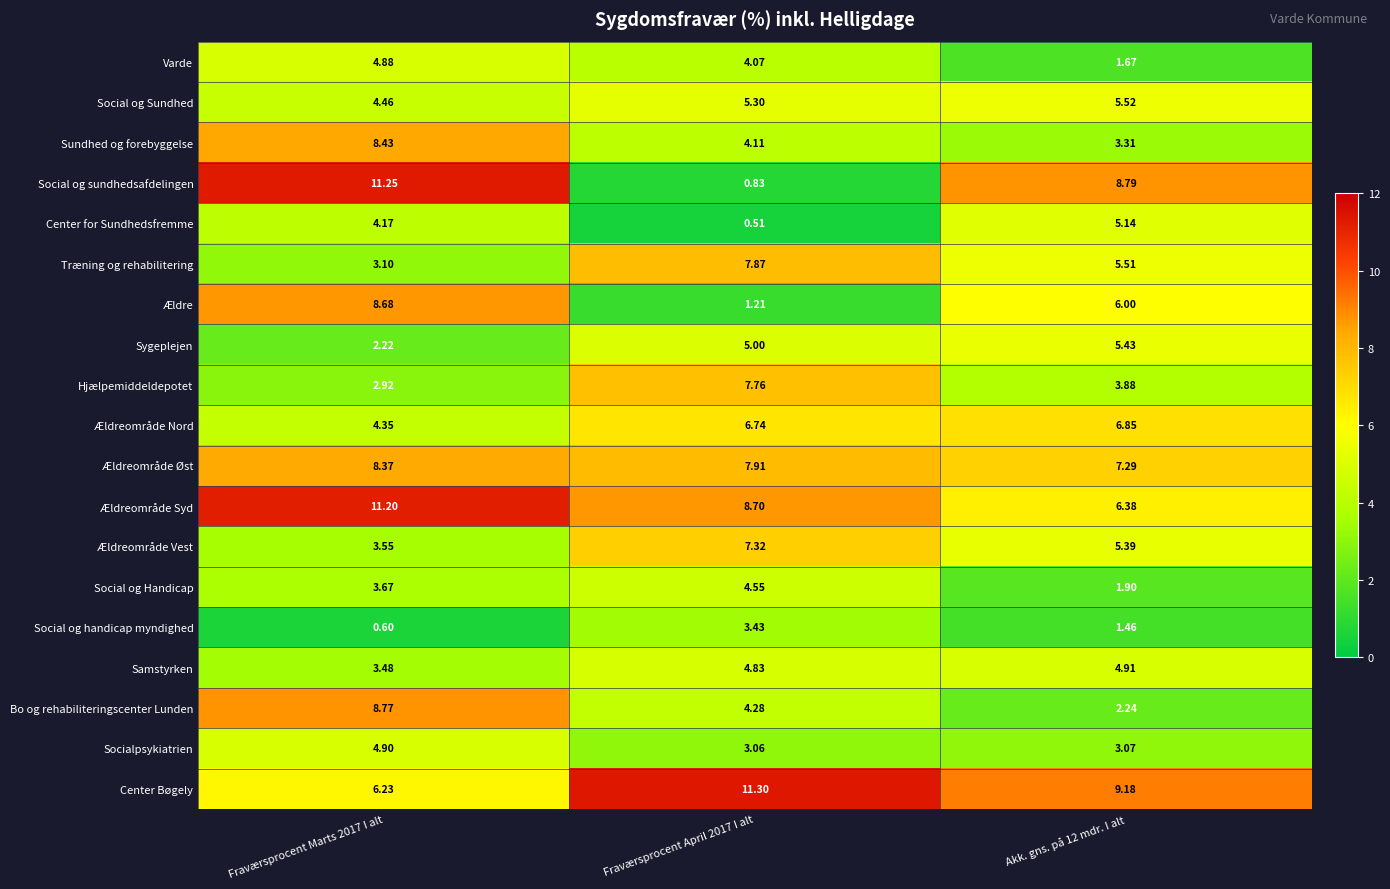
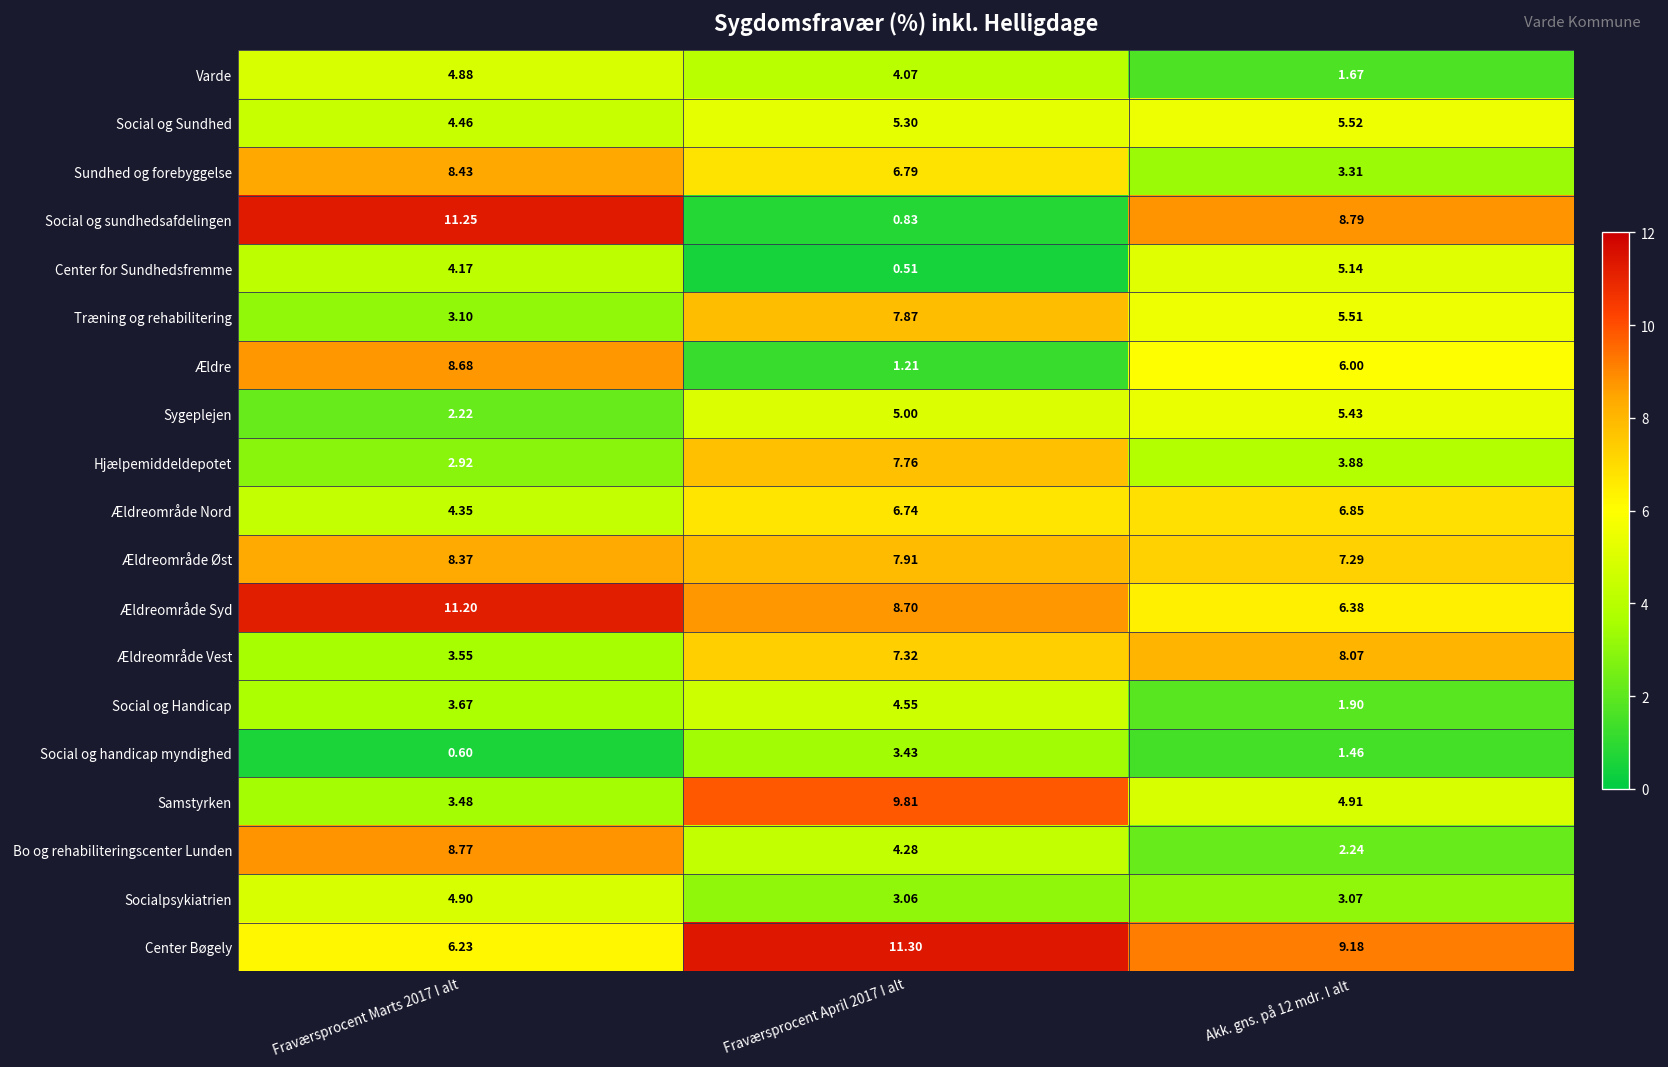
Sundhed og forebyggelse, Fraværsprocent April 2017 I alt: 4.11 -> 6.79
Ældreområde Vest, Akk. gns. på 12 mdr. I alt: 5.39 -> 8.07
Samstyrken, Fraværsprocent April 2017 I alt: 4.83 -> 9.81
